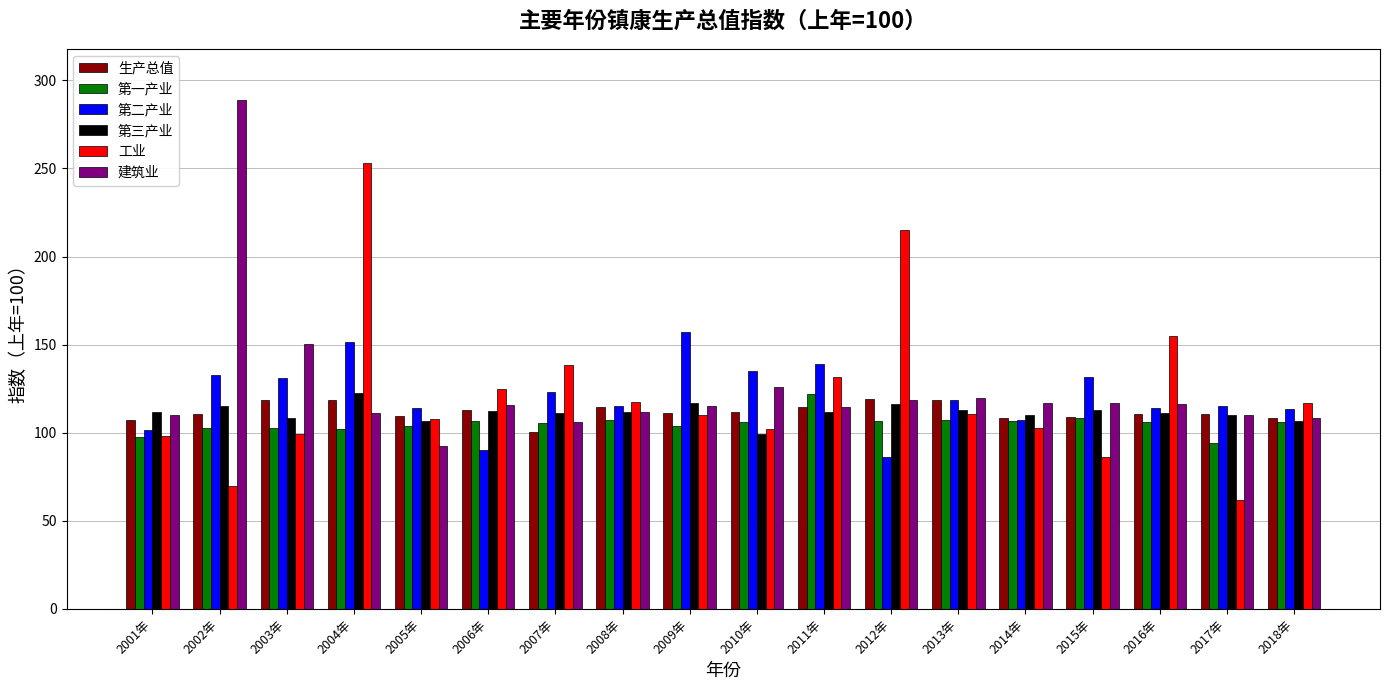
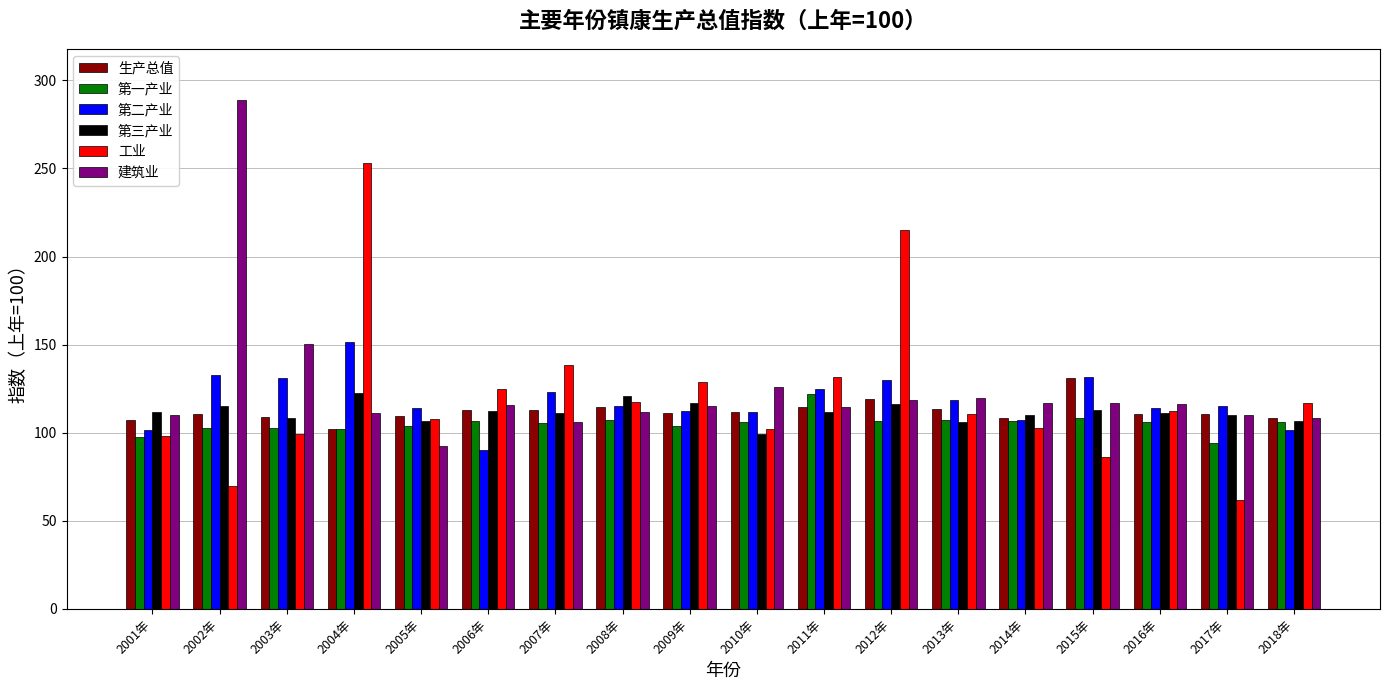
生产总值, 2003年: 119 -> 109
生产总值, 2004年: 119 -> 102
生产总值, 2007年: 100 -> 113
第三产业, 2008年: 112 -> 121
第二产业, 2009年: 157 -> 112
工业, 2009年: 110 -> 129
第二产业, 2010年: 135 -> 112
第二产业, 2011年: 139 -> 125
第二产业, 2012年: 86 -> 130
生产总值, 2013年: 119 -> 114
第三产业, 2013年: 113 -> 106
生产总值, 2015年: 109 -> 131
工业, 2016年: 155 -> 112
第二产业, 2018年: 113 -> 101
